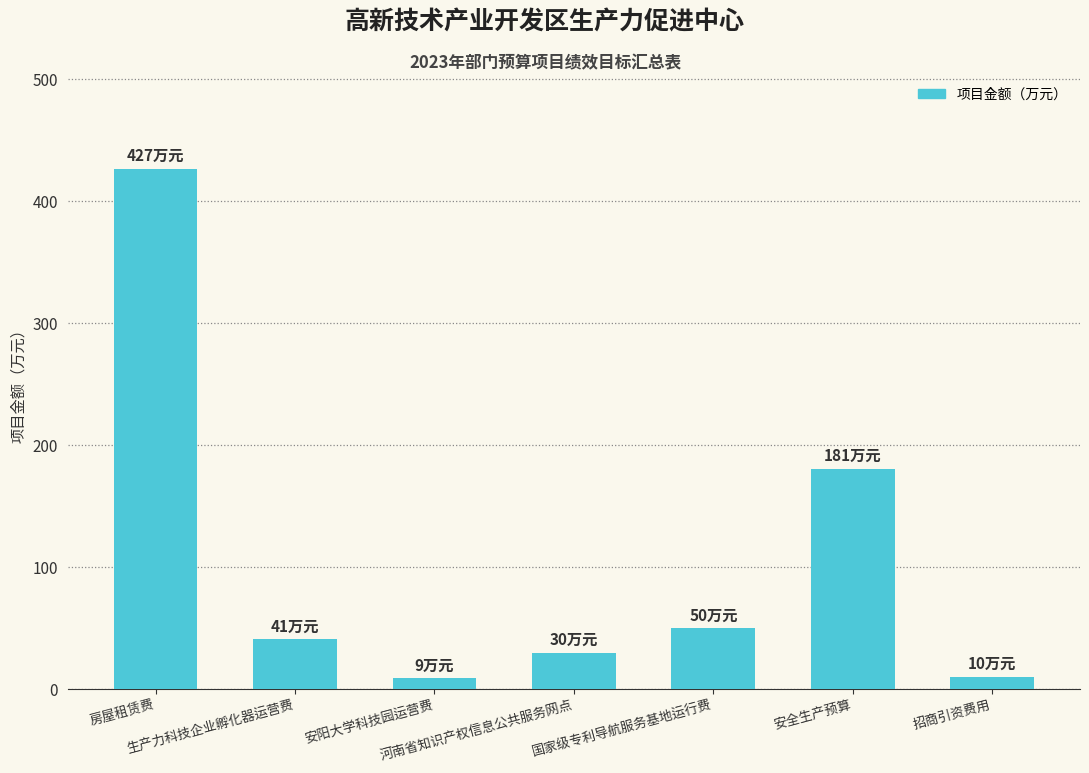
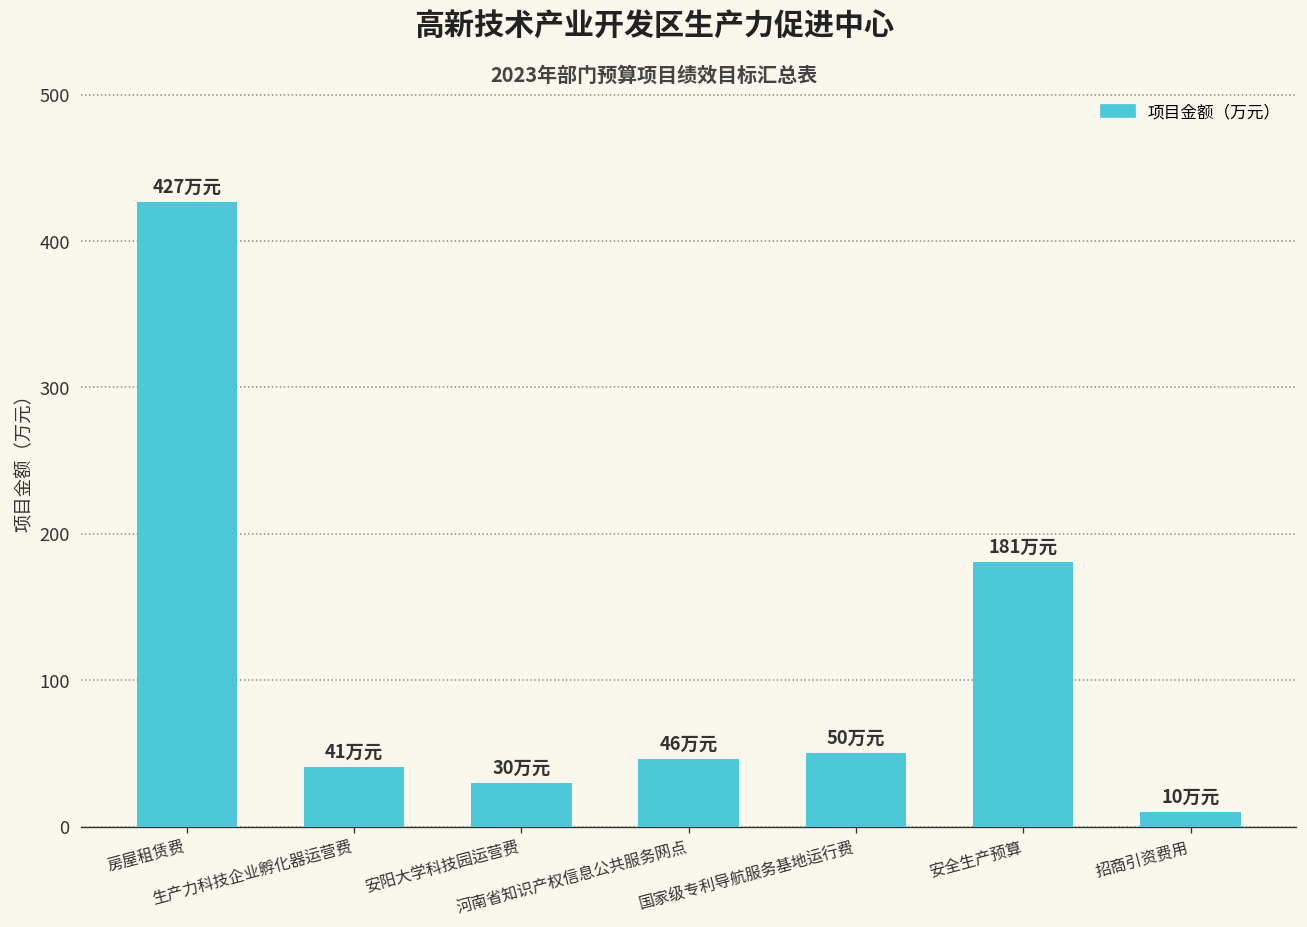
安阳大学科技园运营费: 9 -> 30
河南省知识产权信息公共服务网点: 30 -> 46
